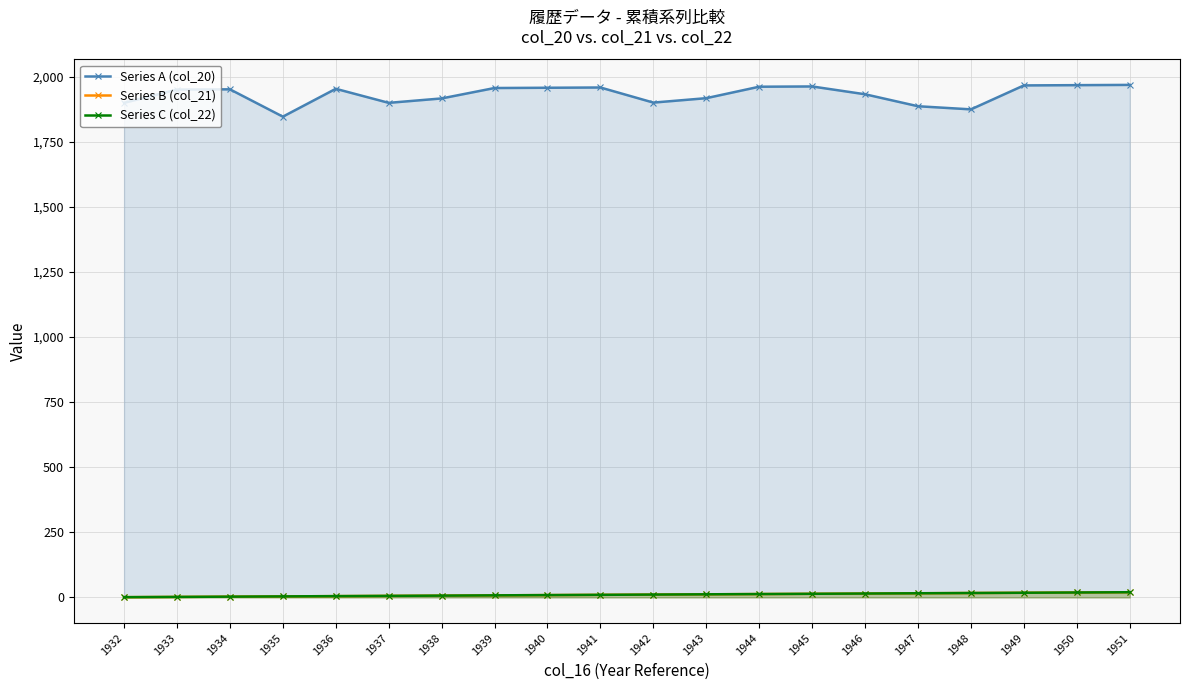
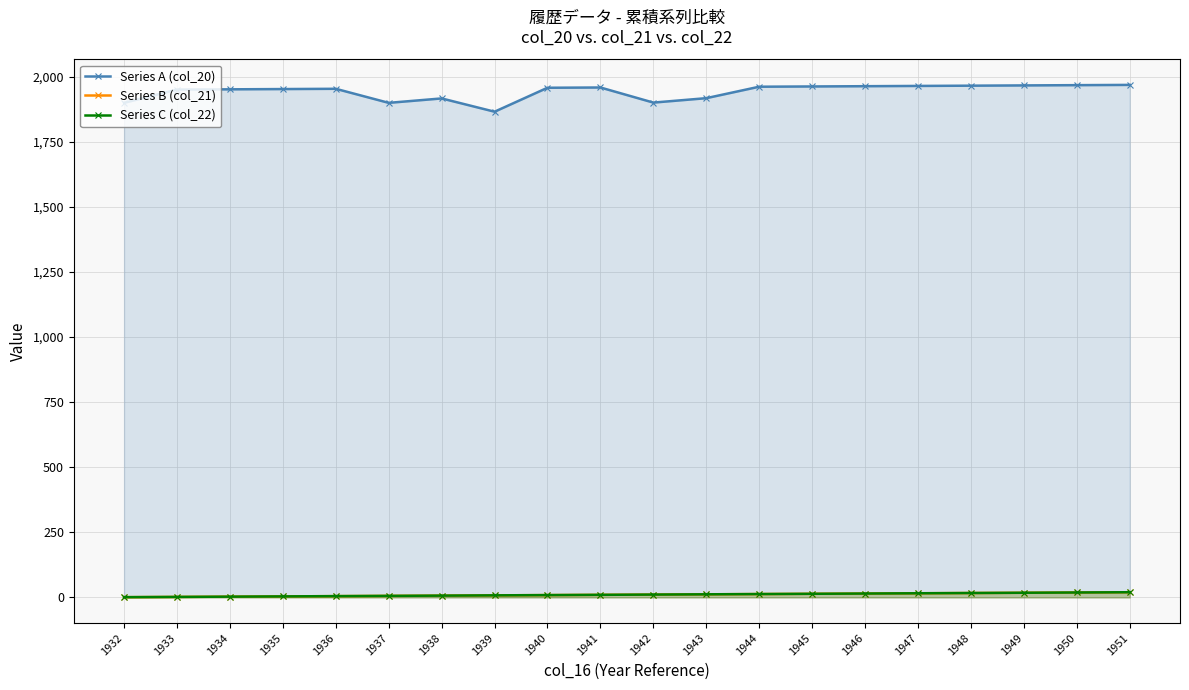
Series A (col_20), 1935: 1,850 -> 1,950
Series A (col_20), 1939: 1,960 -> 1,870
Series A (col_20), 1946: 1,930 -> 1,960
Series A (col_20), 1947: 1,890 -> 1,970
Series A (col_20), 1948: 1,880 -> 1,970
